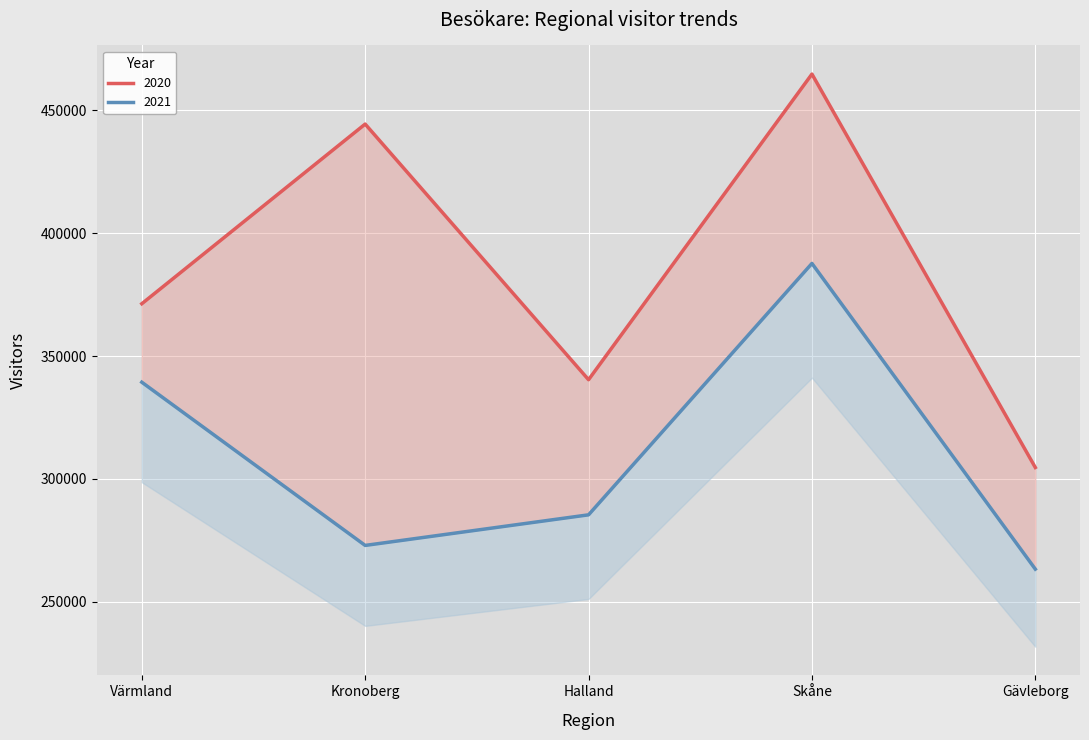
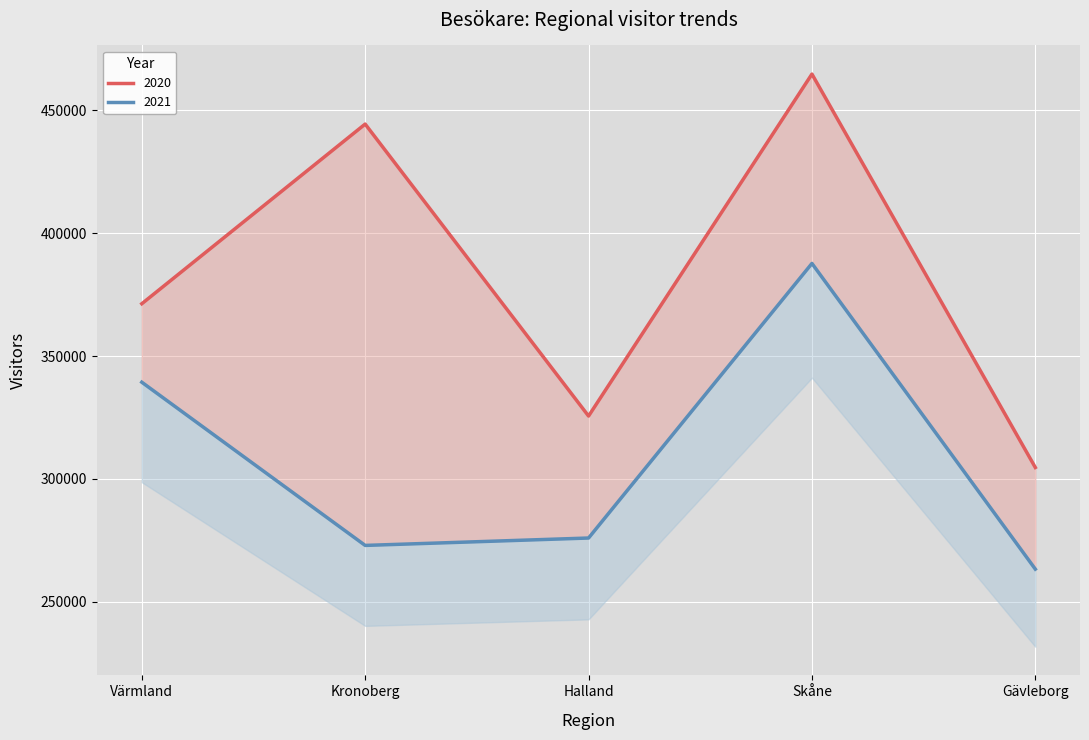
2020, Halland: 340000 -> 326000
2021, Halland: 285000 -> 276000
